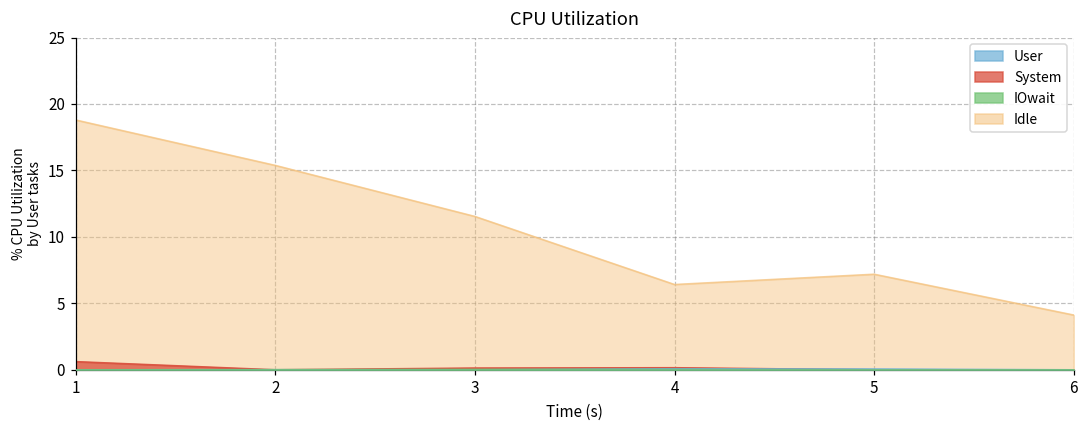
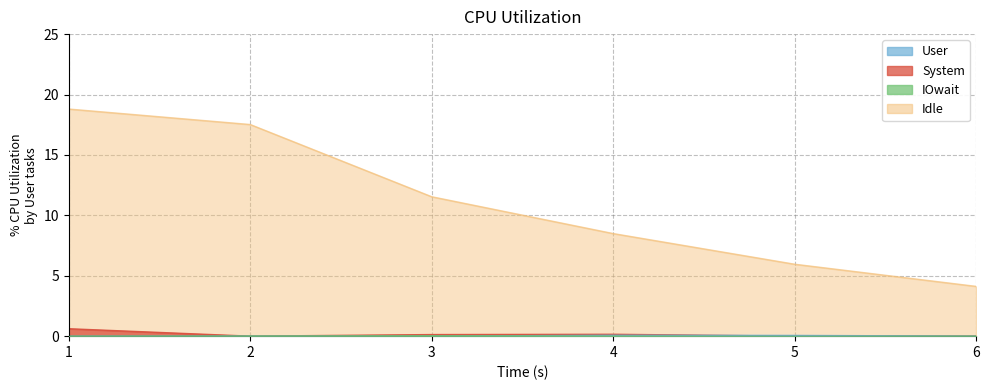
Idle, 2: 15.4 -> 17.5
Idle, 4: 6.4 -> 8.5
Idle, 5: 7.2 -> 6.0
